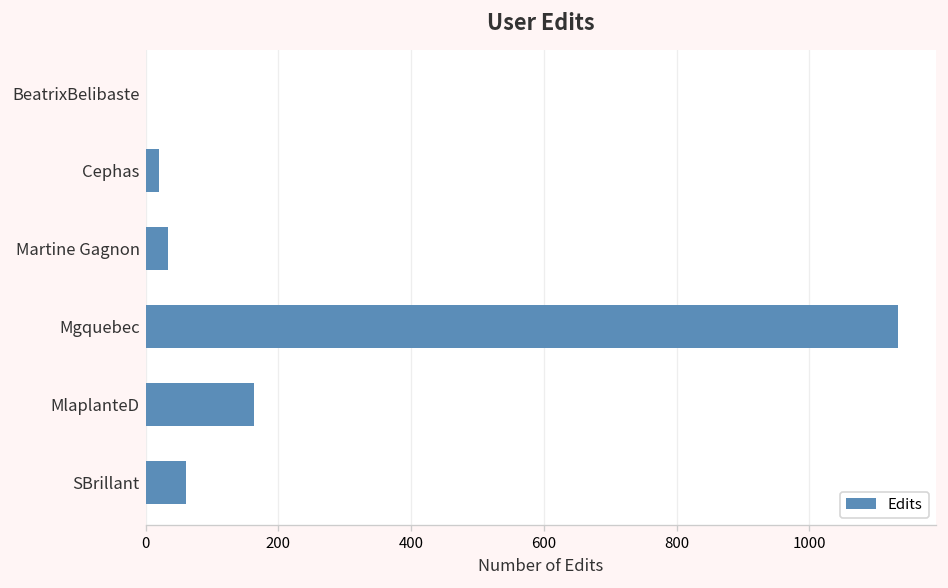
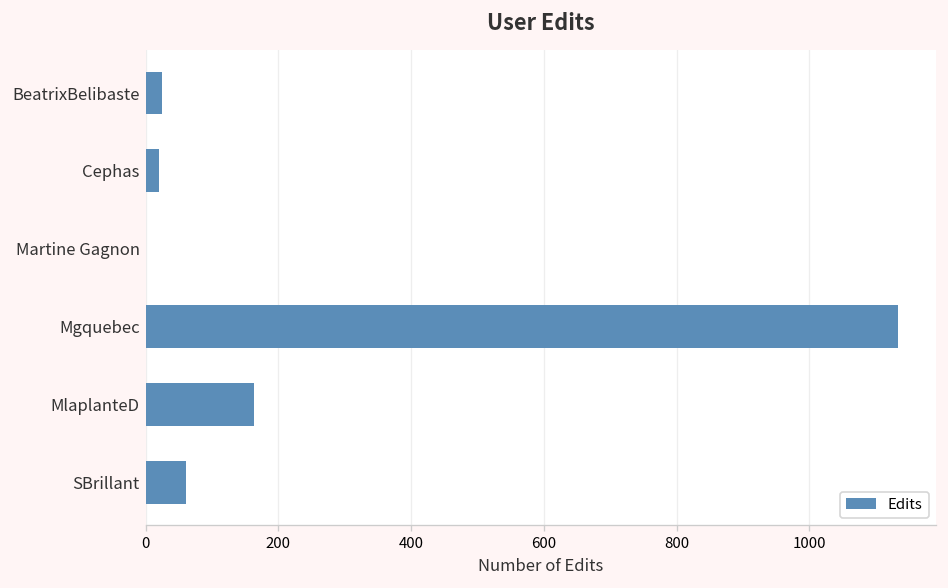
BeatrixBelibaste: 0 -> 20
Martine Gagnon: 30 -> 0
